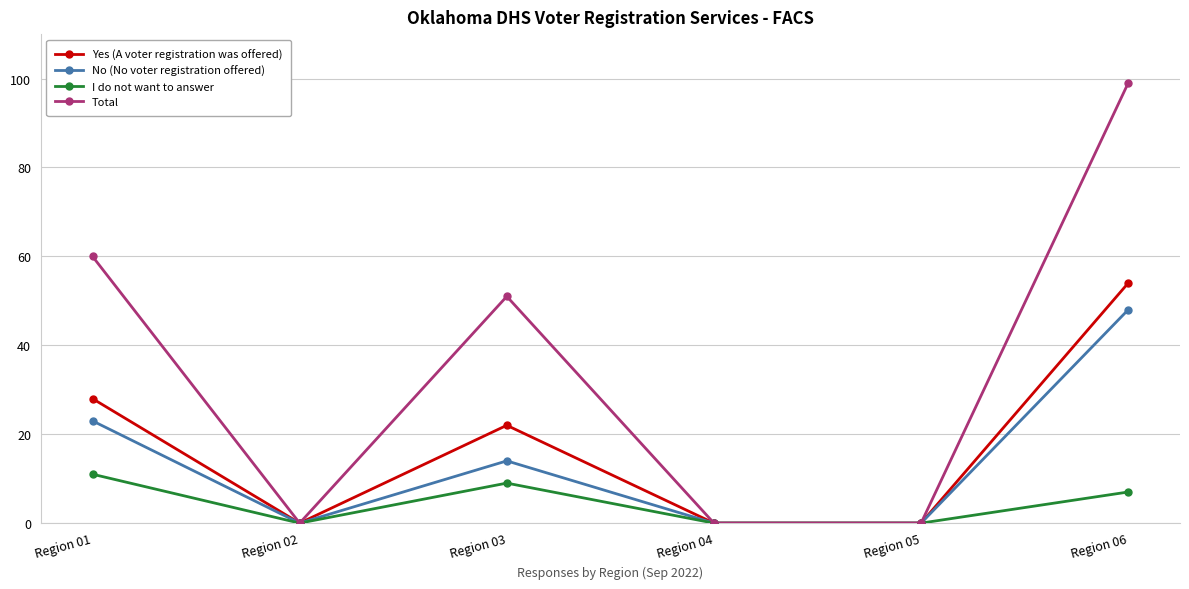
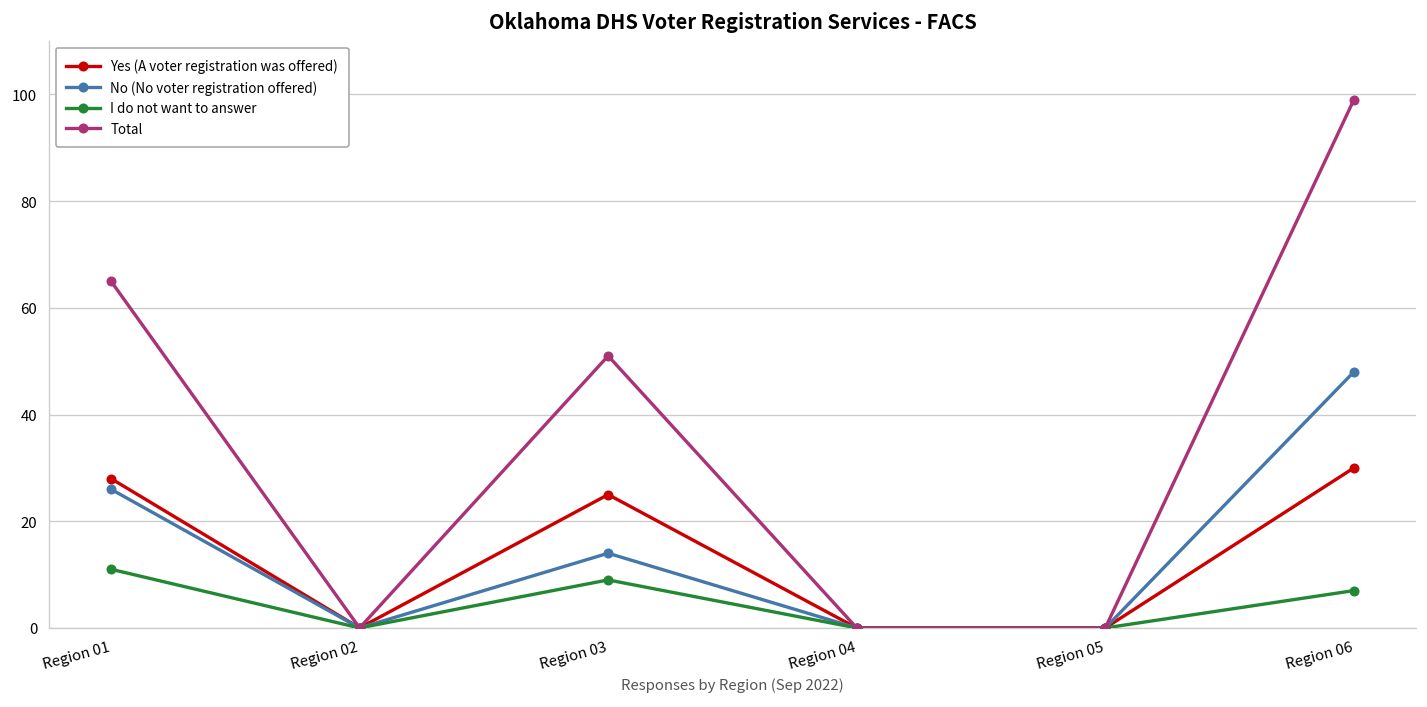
No (No voter registration offered), Region 01: 23 -> 26
Total, Region 01: 60 -> 65
Yes (A voter registration was offered), Region 03: 22 -> 25
Yes (A voter registration was offered), Region 06: 54 -> 30
